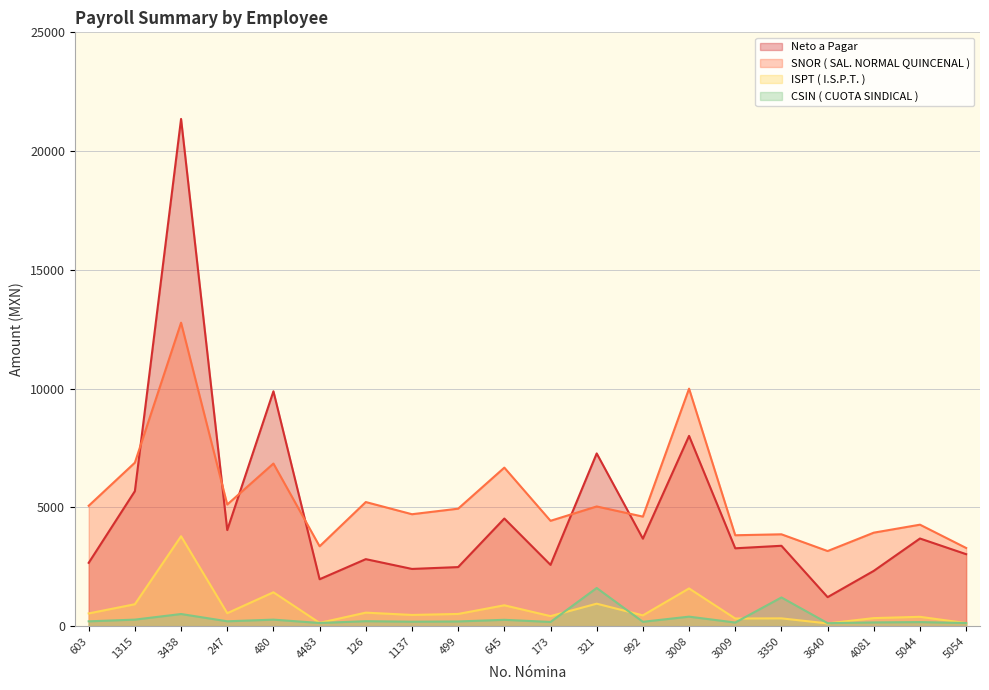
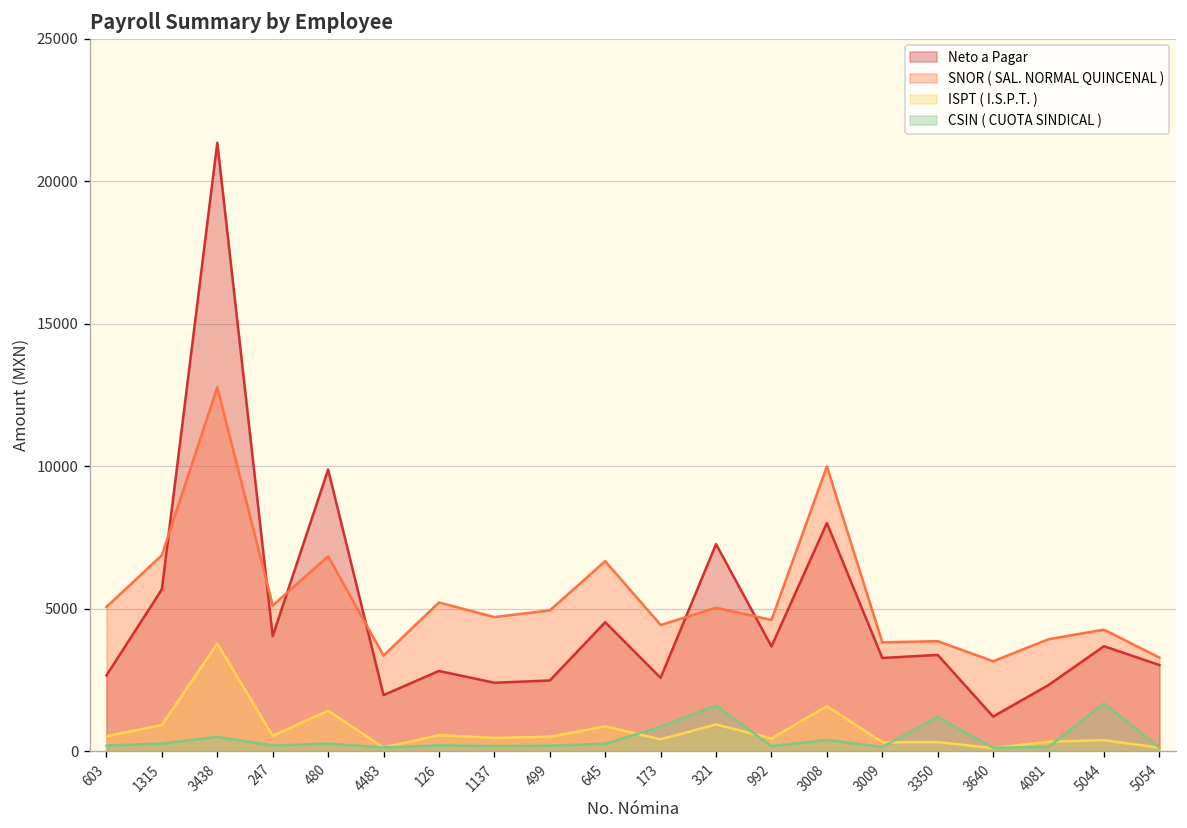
CSIN ( CUOTA SINDICAL ), 173: 200 -> 900
CSIN ( CUOTA SINDICAL ), 5044: 200 -> 1700
